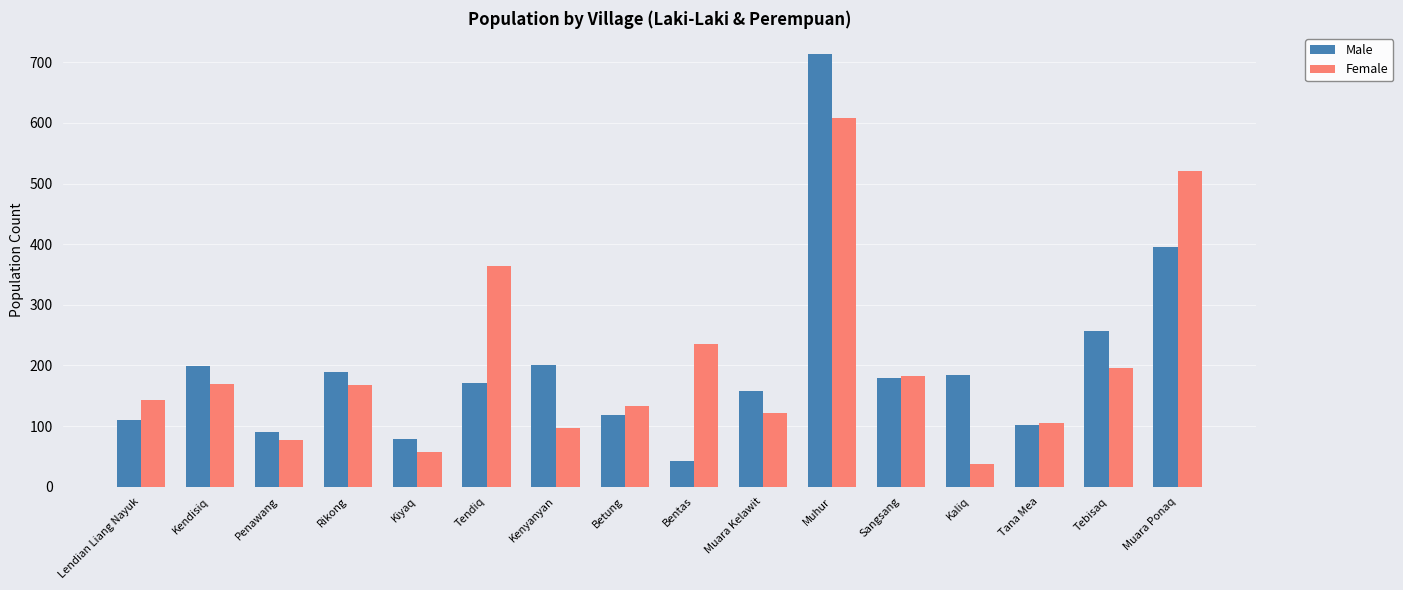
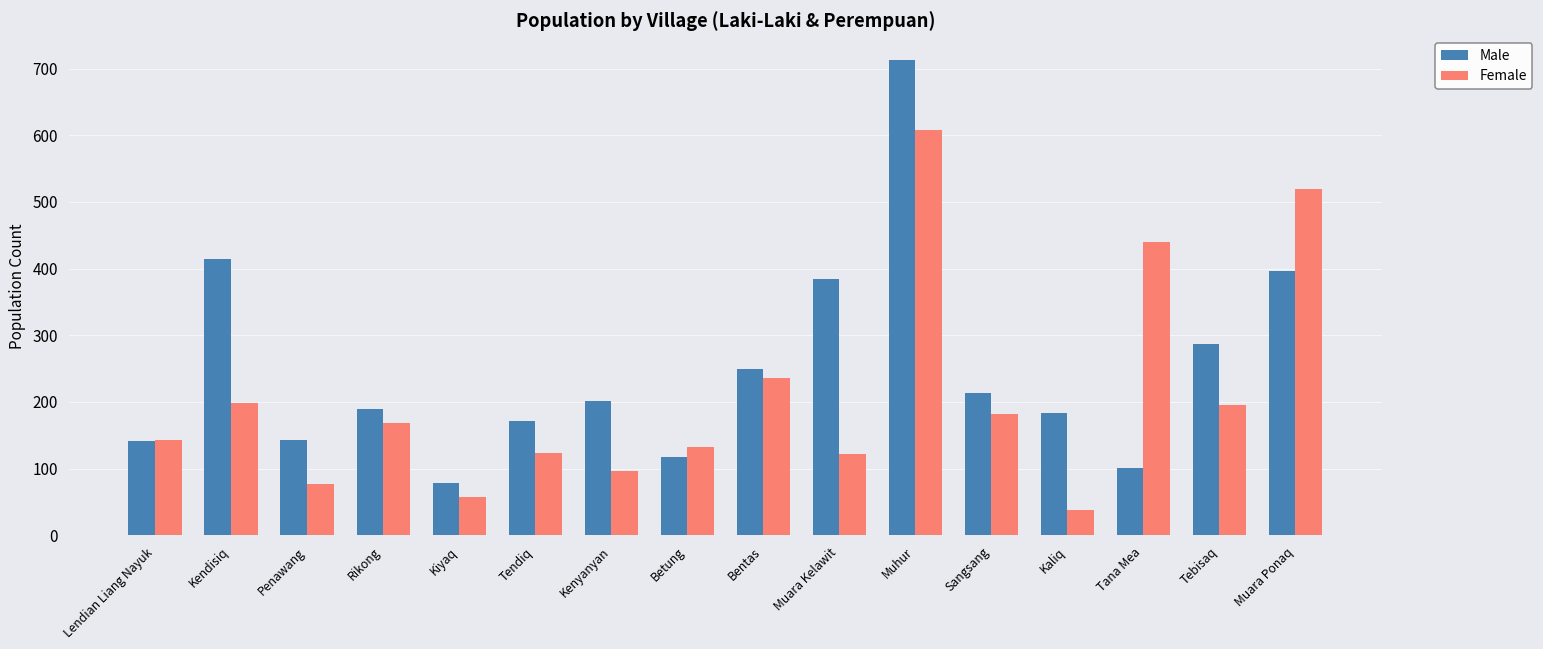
Male, Lendian Liang Nayuk: 110 -> 140
Male, Kendisiq: 200 -> 410
Female, Kendisiq: 170 -> 200
Male, Penawang: 90 -> 140
Female, Tendiq: 360 -> 120
Male, Bentas: 40 -> 250
Male, Muara Kelawit: 160 -> 390
Male, Sangsang: 180 -> 210
Female, Tana Mea: 110 -> 440
Male, Tebisaq: 260 -> 290
